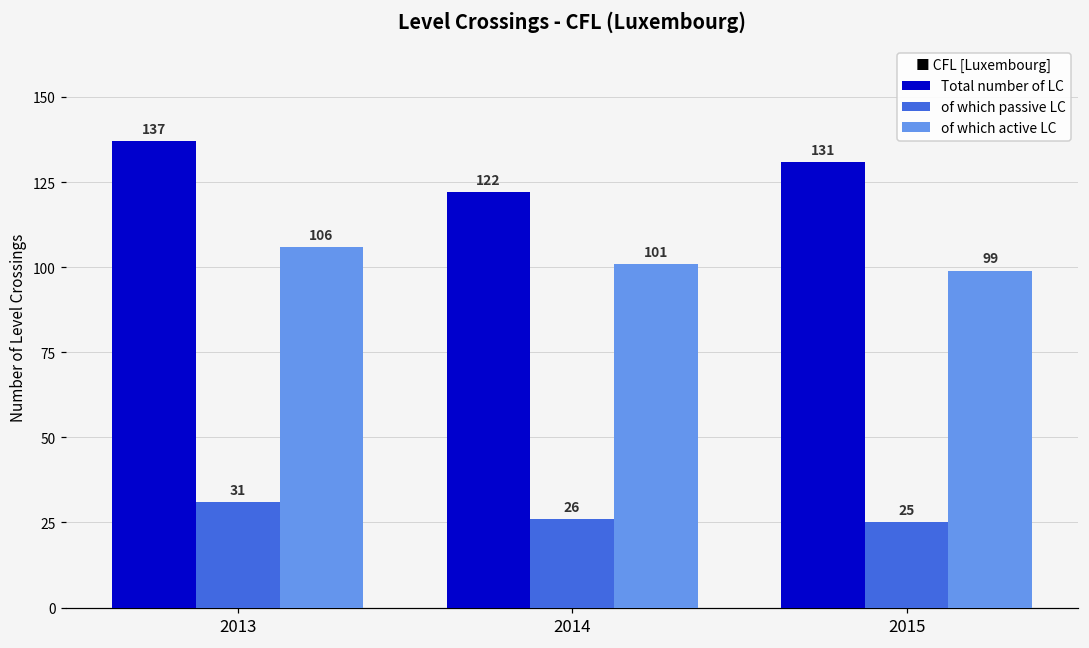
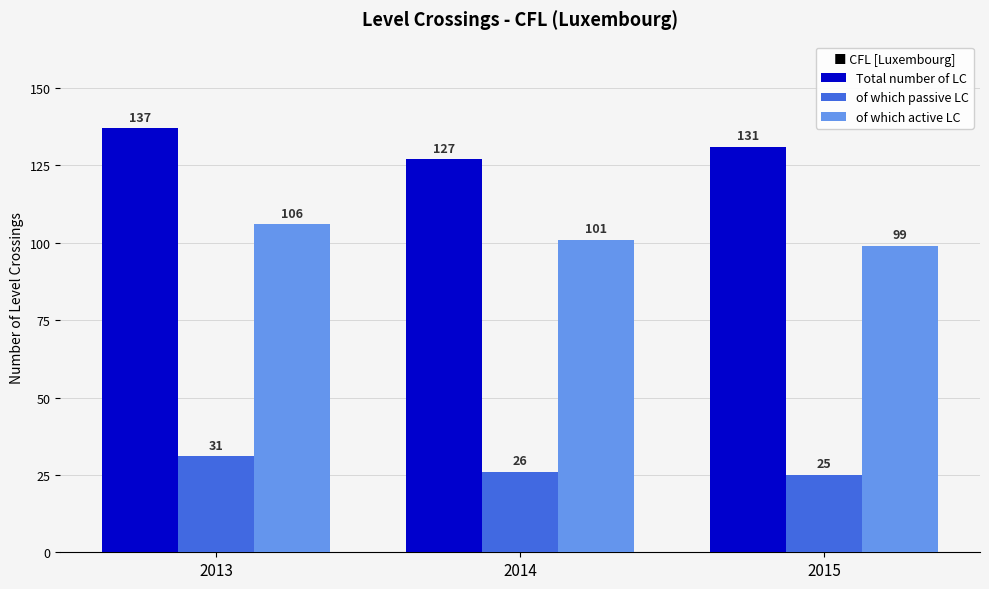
Total number of LC, 2014: 122 -> 127
